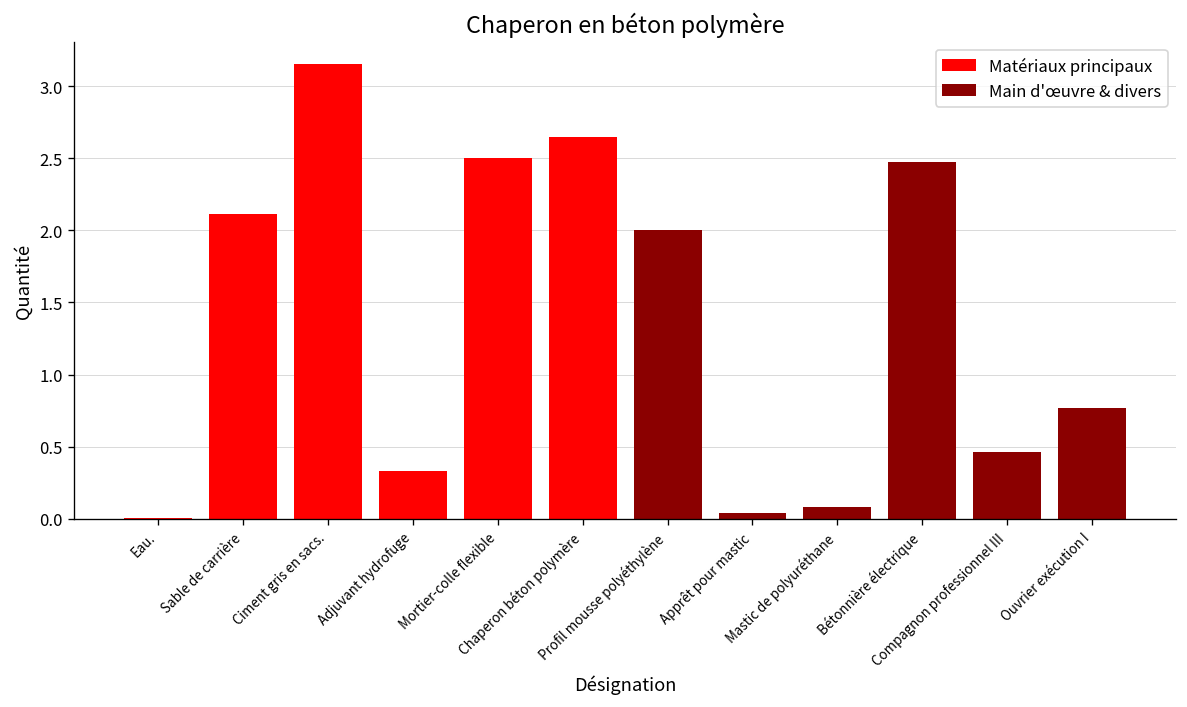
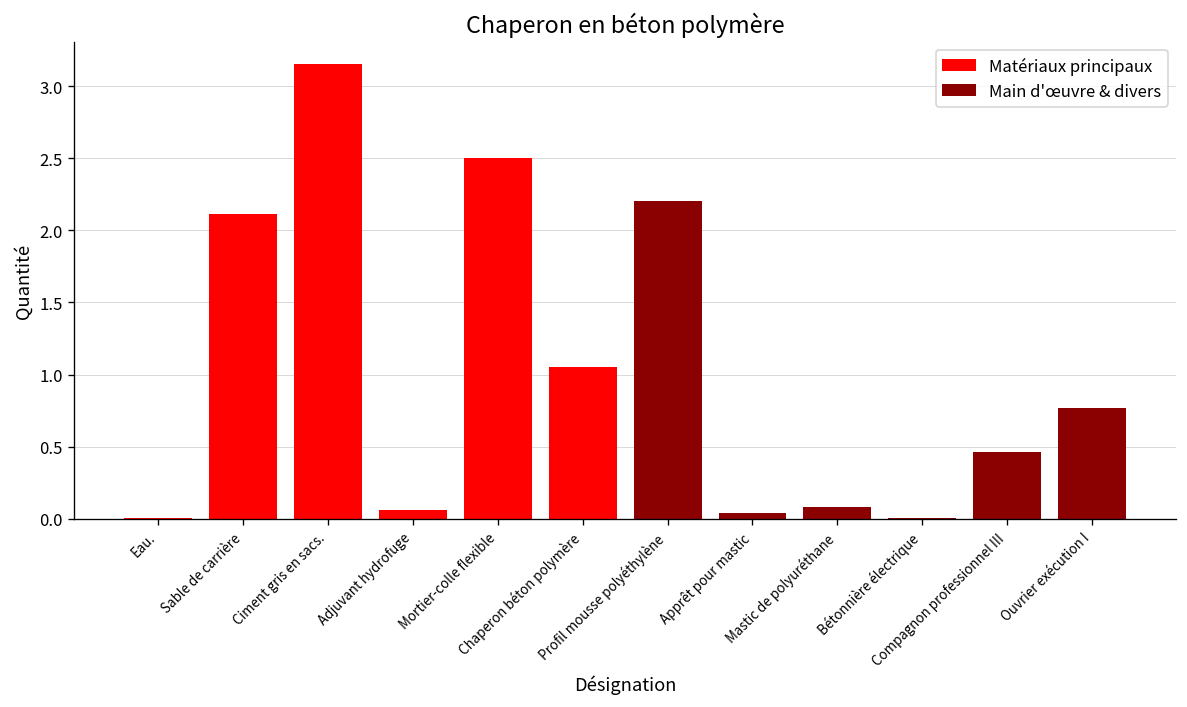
Matériaux principaux, Adjuvant hydrofuge: 0.33 -> 0.06
Matériaux principaux, Chaperon béton polymère: 2.65 -> 1.05
Main d'œuvre & divers, Profil mousse polyéthylène: 2.0 -> 2.2
Main d'œuvre & divers, Bétonnière électrique: 2.48 -> 0.01
